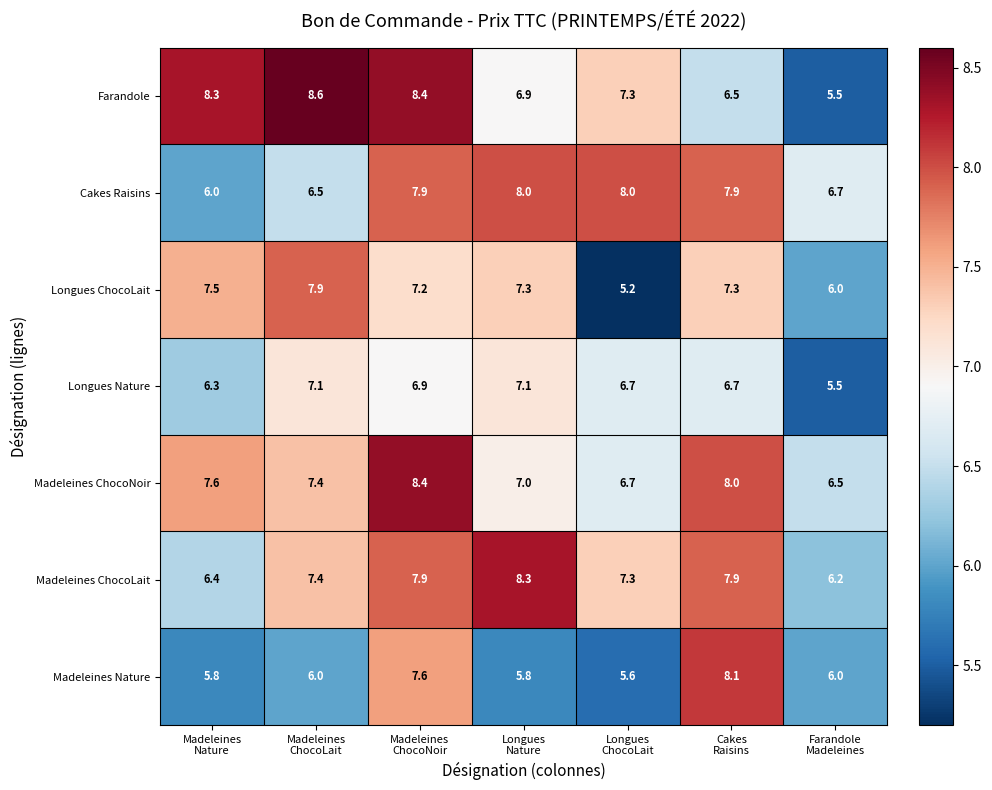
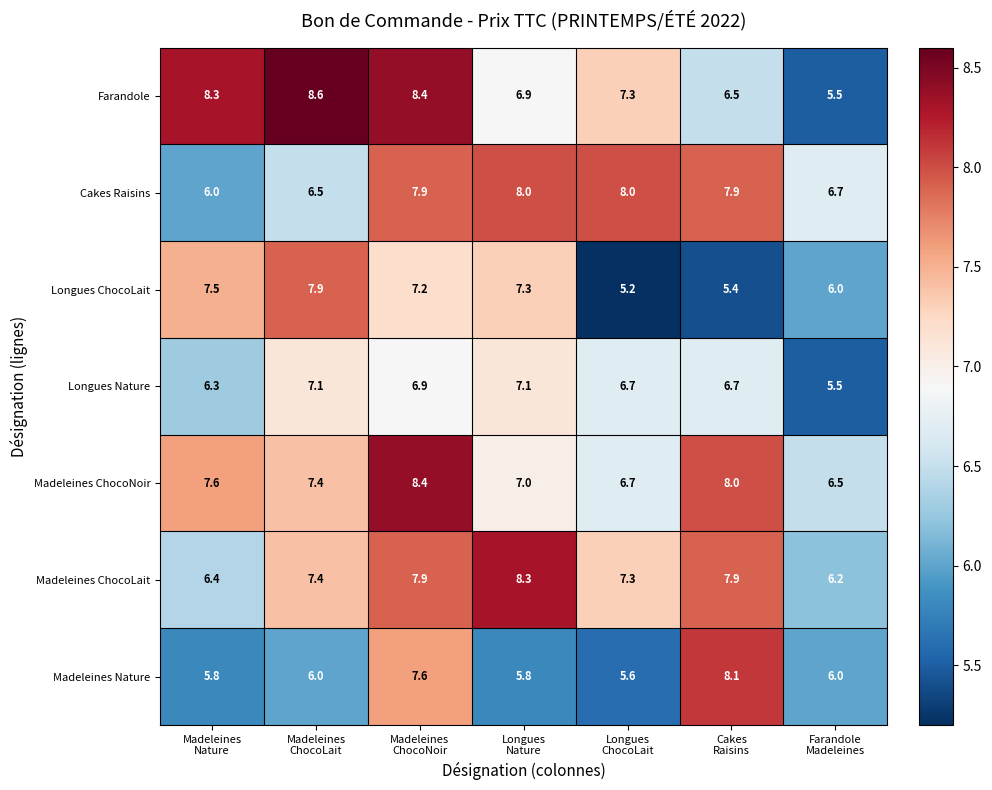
Longues ChocoLait, Cakes Raisins: 7.3 -> 5.4
